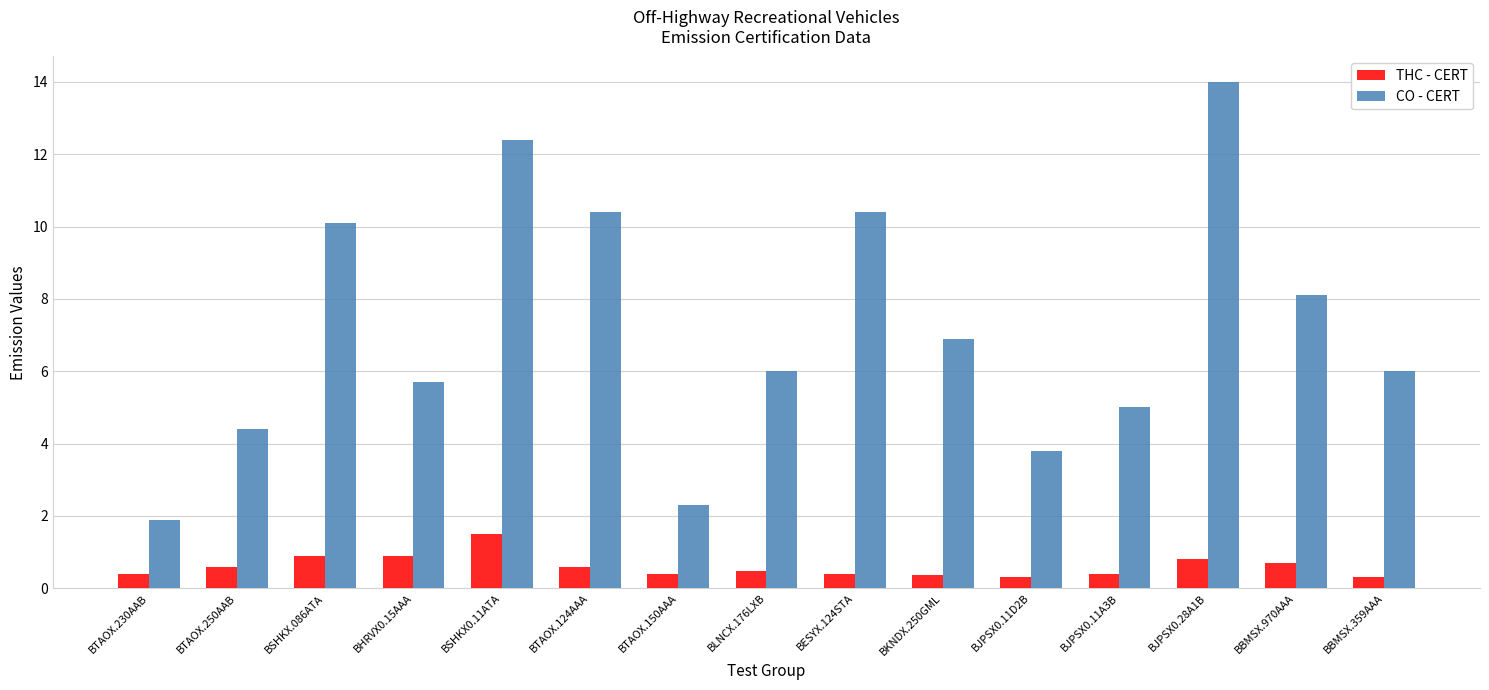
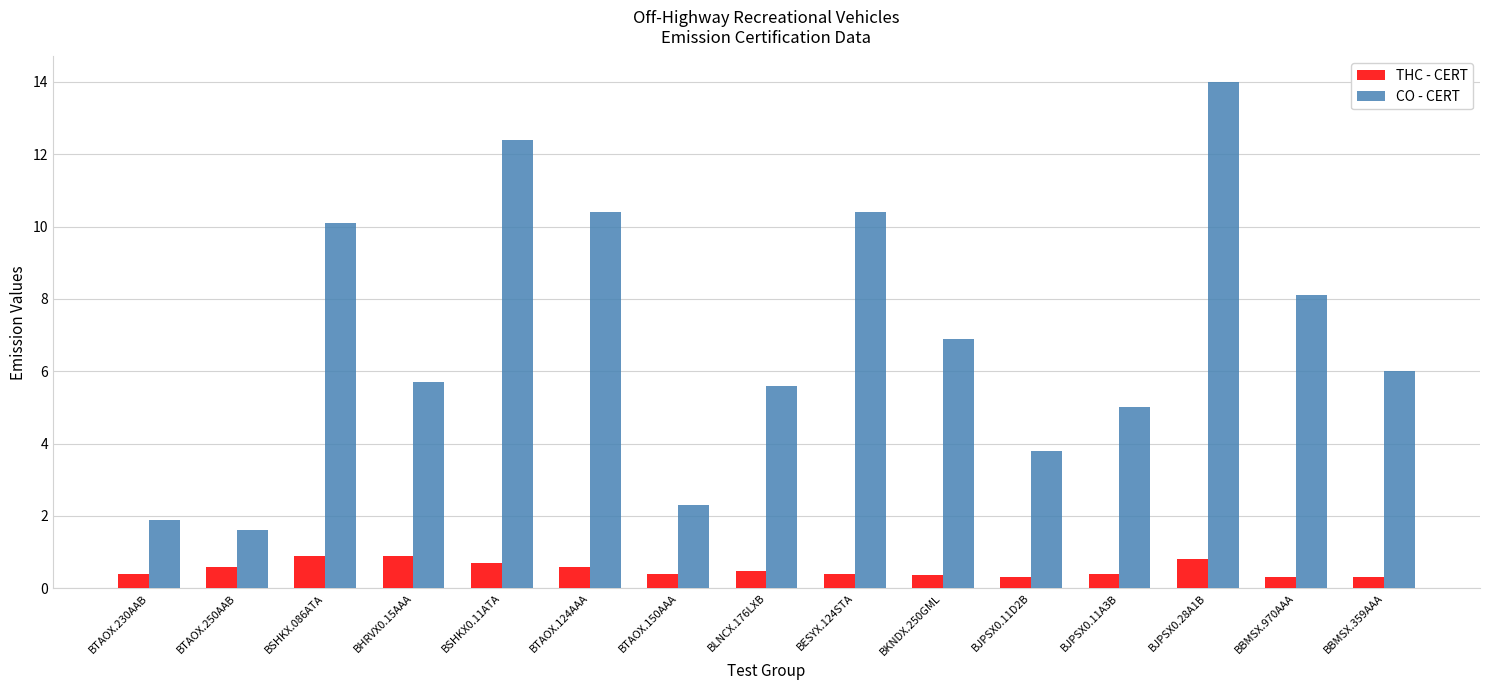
CO - CERT, BTAOX.250AAB: 4.4 -> 1.6
THC - CERT, BSHKX0.11ATA: 1.5 -> 0.7
CO - CERT, BLNCX.176LXB: 6.0 -> 5.6
THC - CERT, BBMSX.970AAA: 0.7 -> 0.3
